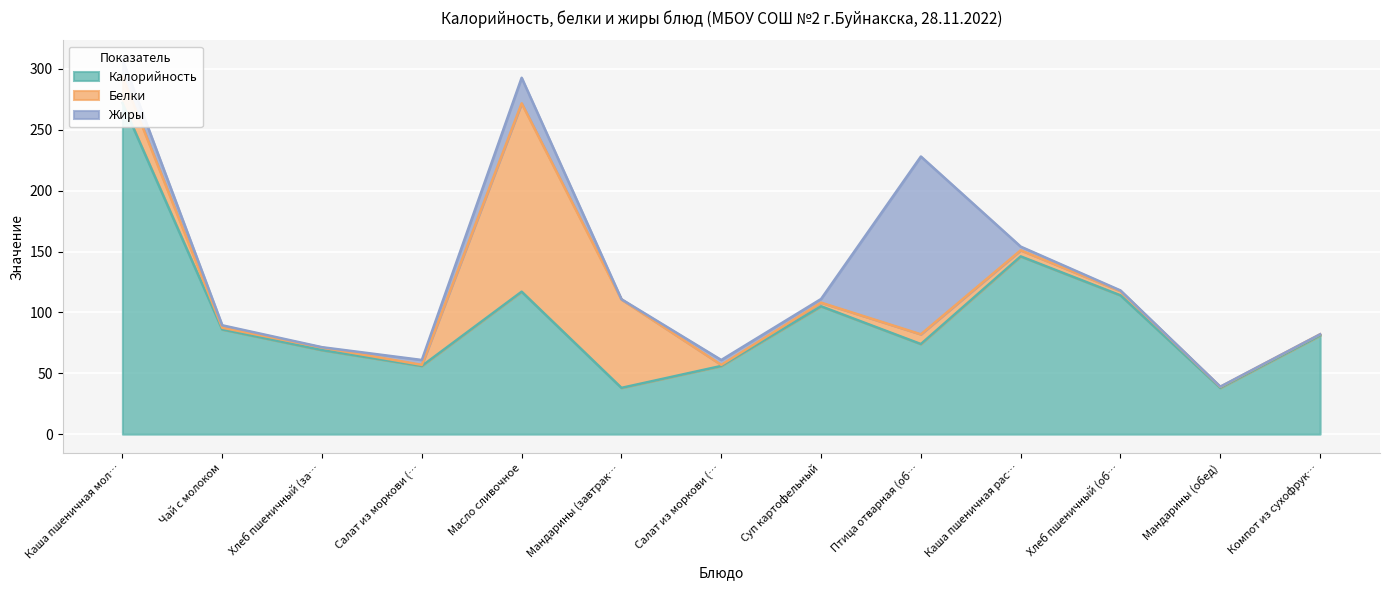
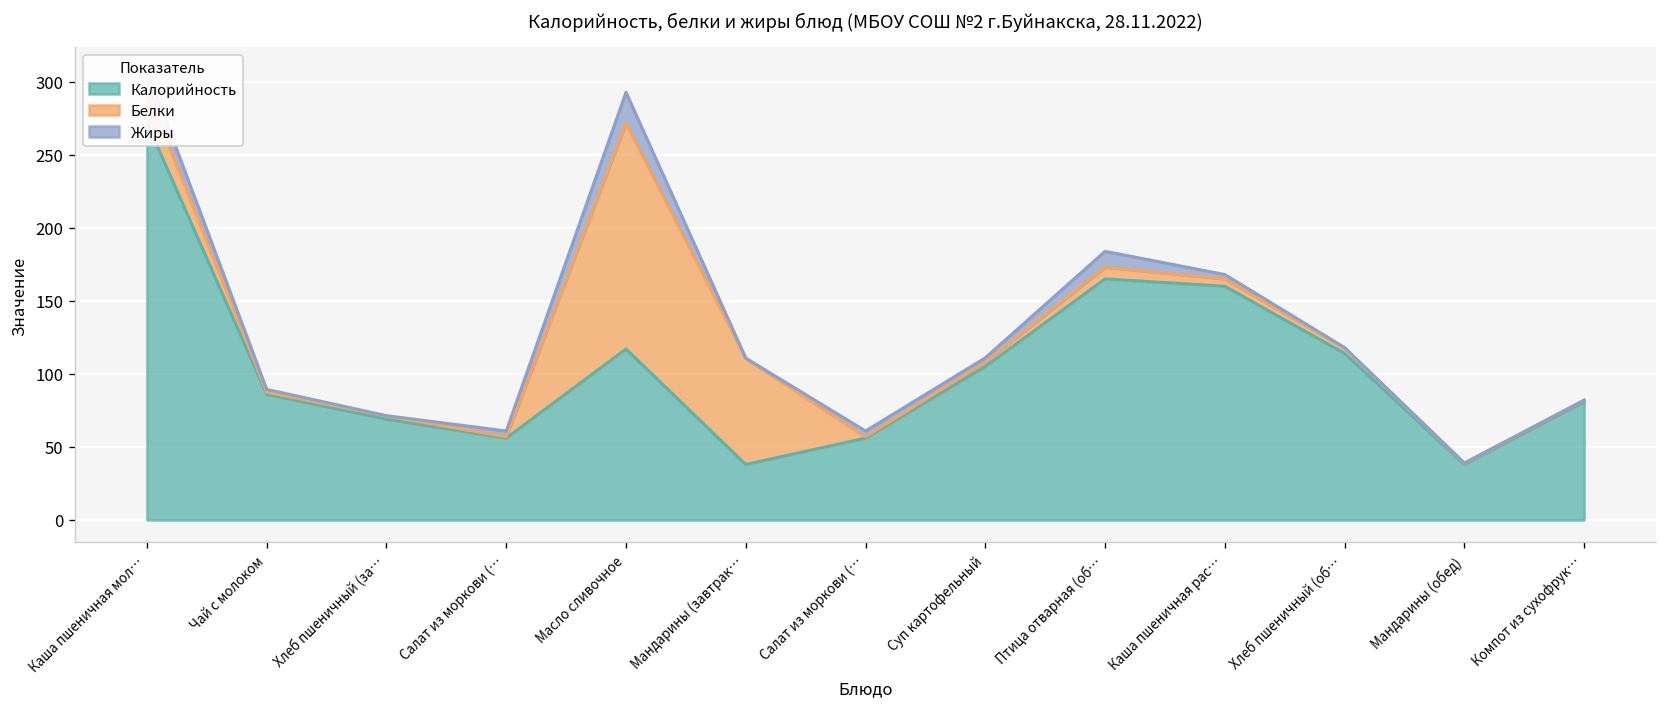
Калорийность, Птица отварная (об…: 74 -> 165
Жиры, Птица отварная (об…: 146 -> 11
Калорийность, Каша пшеничная рас…: 146 -> 160
